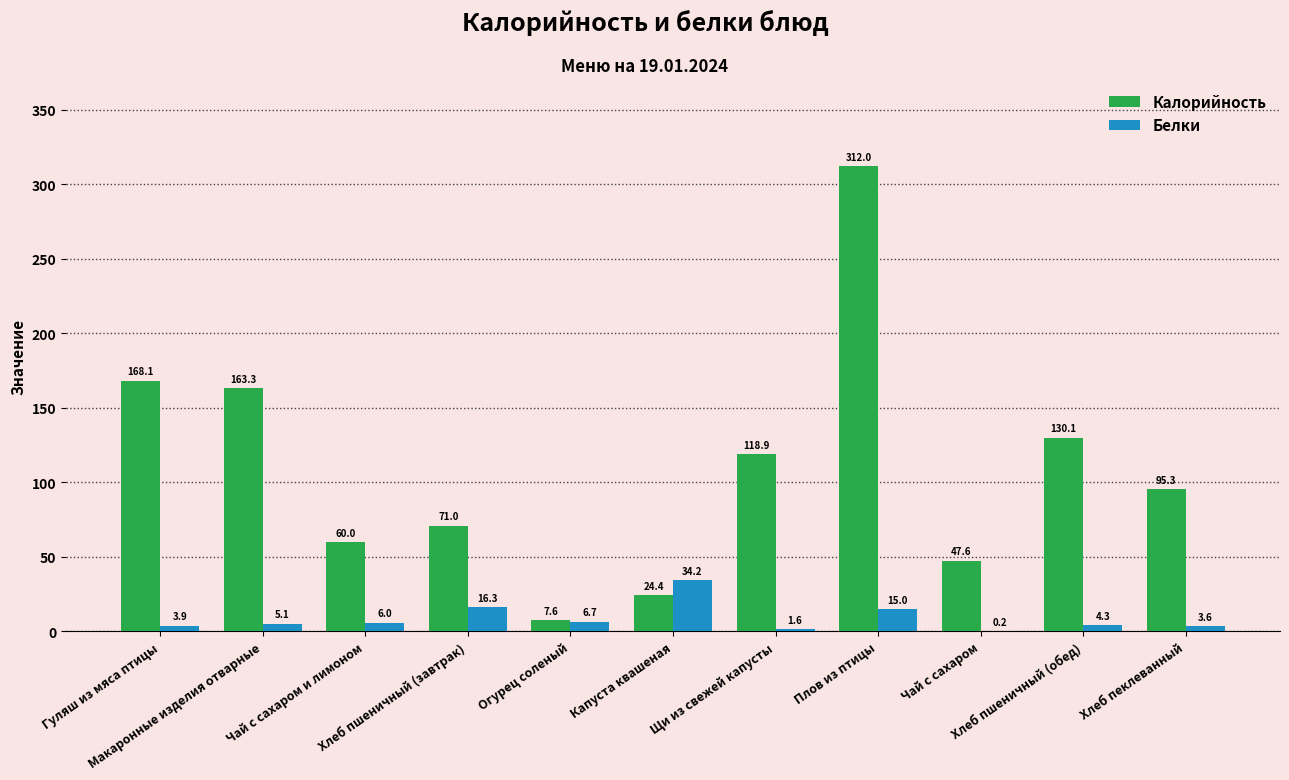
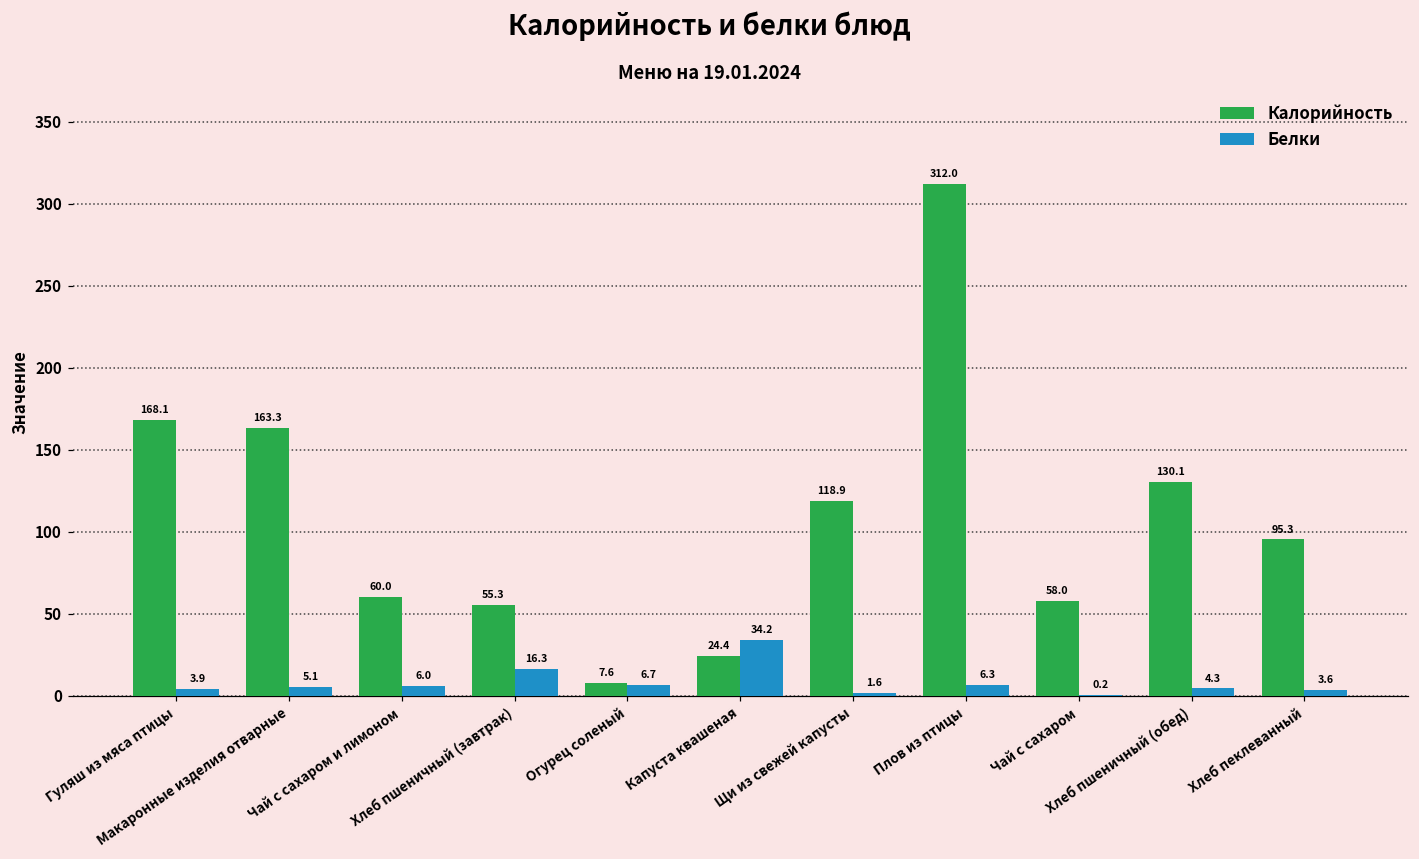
Калорийность, Хлеб пшеничный (завтрак): 71.0 -> 55.3
Белки, Плов из птицы: 15.0 -> 6.3
Калорийность, Чай с сахаром: 47.6 -> 58.0
